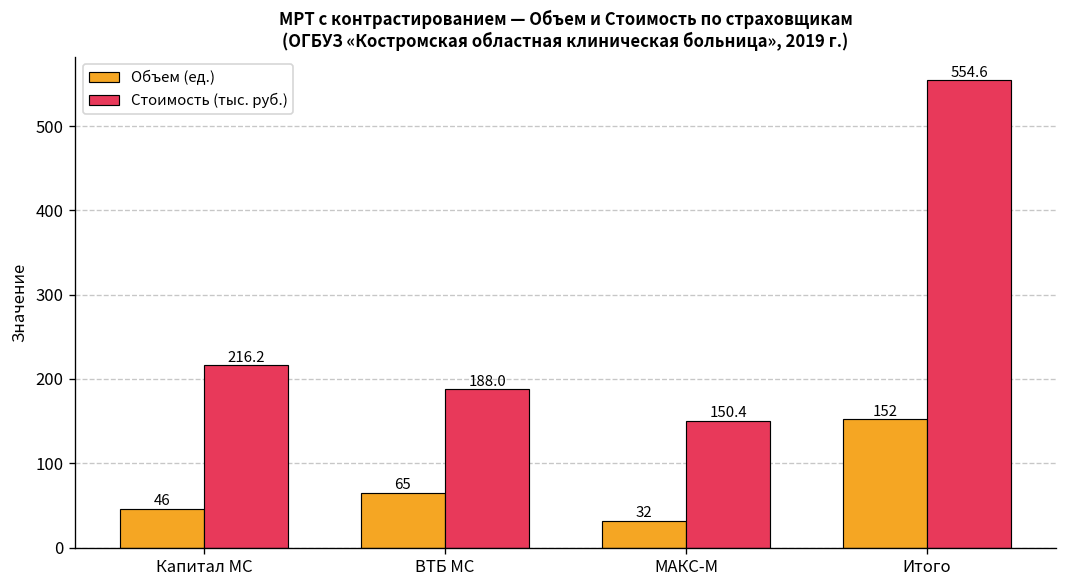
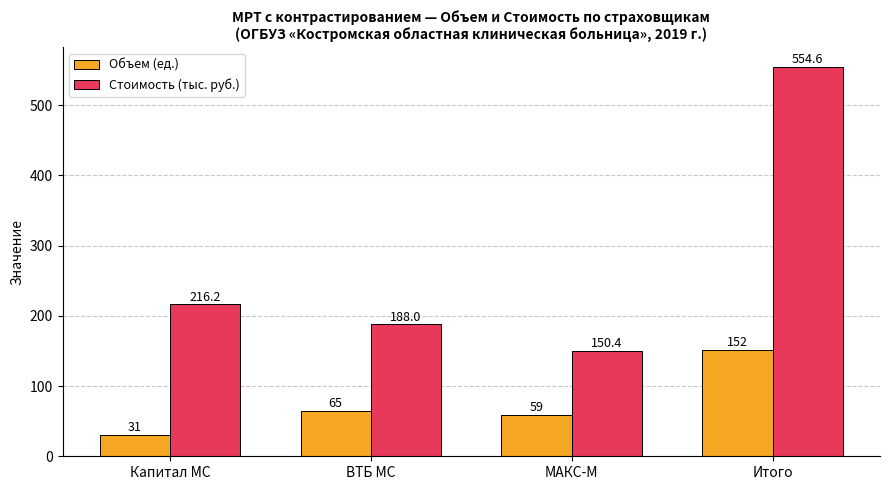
Объем (ед.), Капитал МС: 46 -> 31
Объем (ед.), МАКС-М: 32 -> 59
